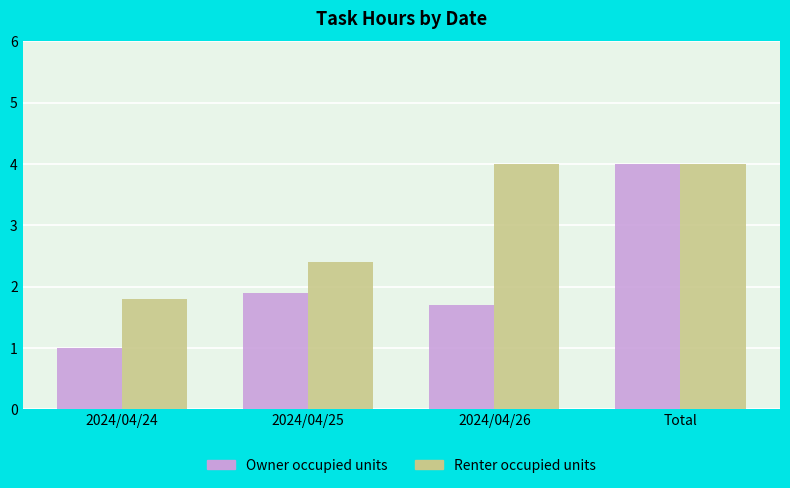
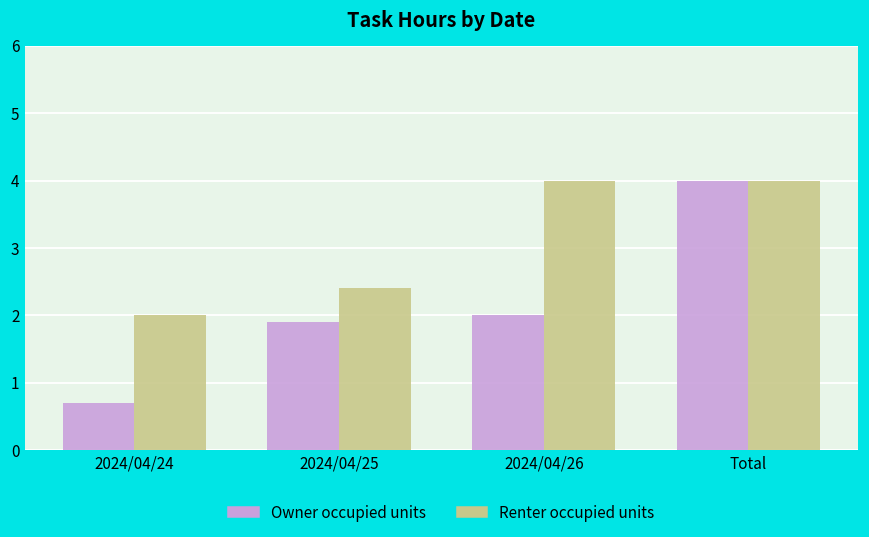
Owner occupied units, 2024/04/24: 1.0 -> 0.7
Renter occupied units, 2024/04/24: 1.8 -> 2.0
Owner occupied units, 2024/04/26: 1.7 -> 2.0
